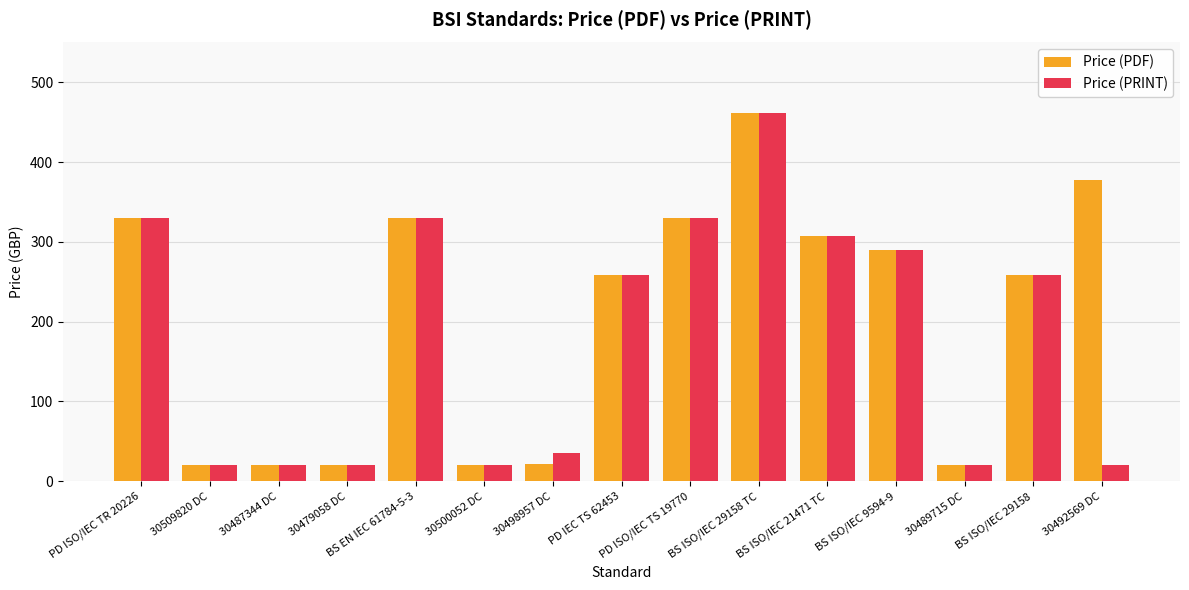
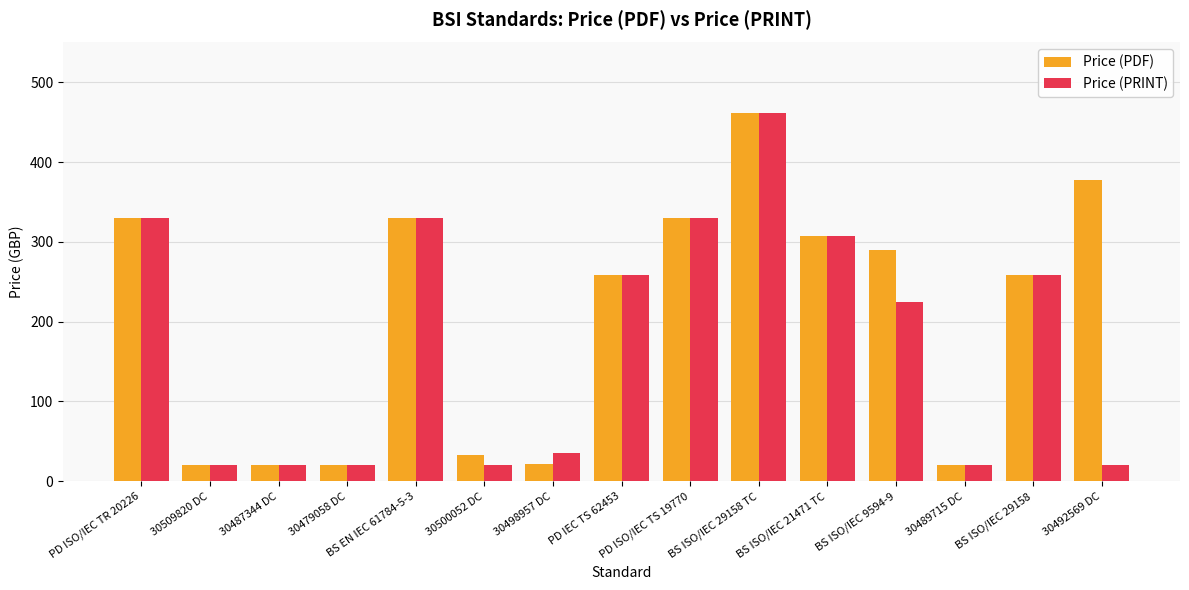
Price (PDF), 30500052 DC: 20 -> 30
Price (PRINT), BS ISO/IEC 9594-9: 290 -> 230
